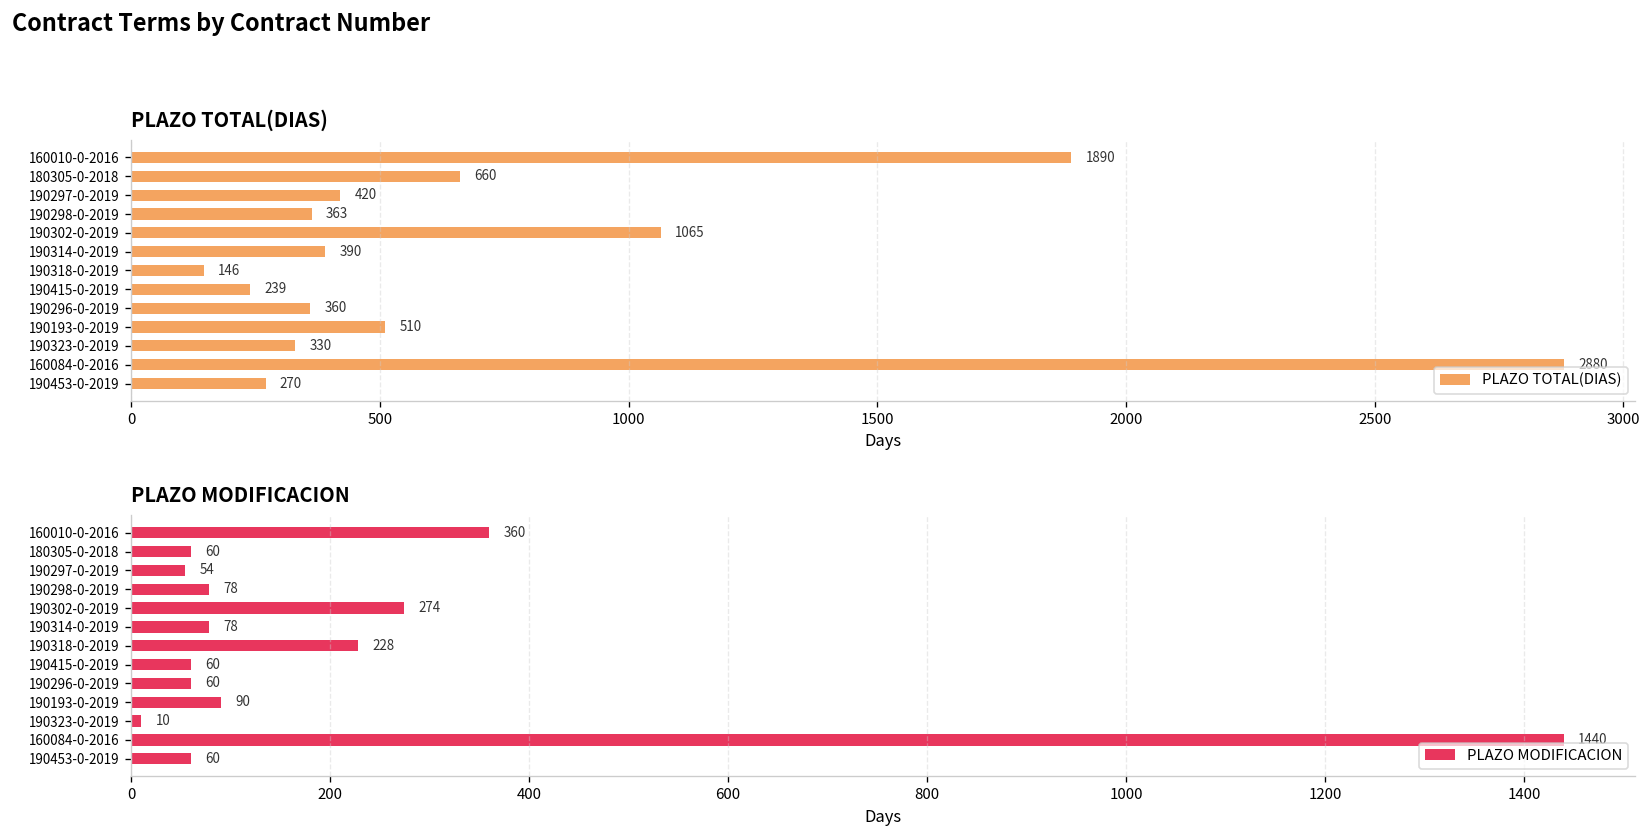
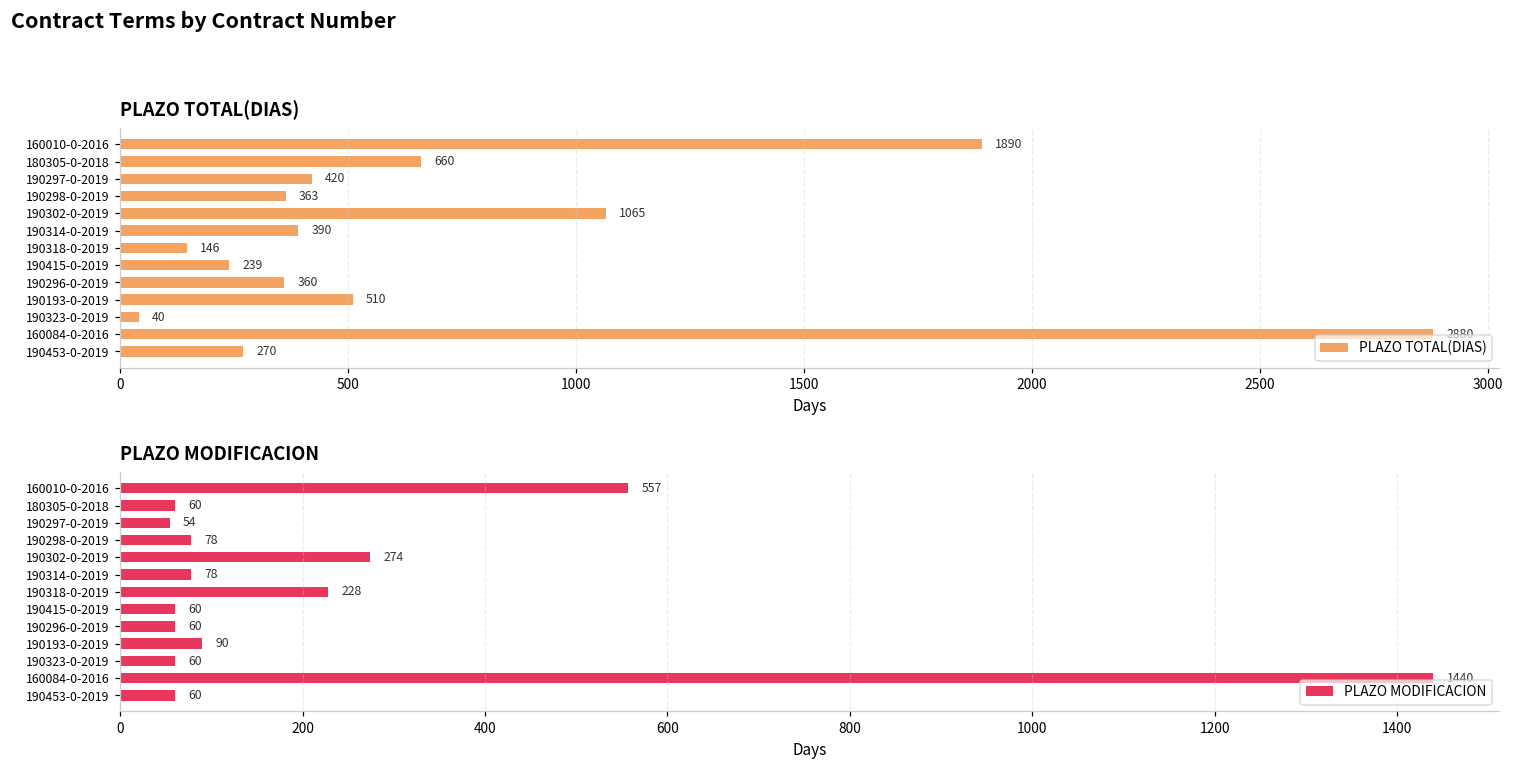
PLAZO TOTAL(DIAS), 190323-0-2019: 330 -> 40
PLAZO MODIFICACION, 160010-0-2016: 360 -> 557
PLAZO MODIFICACION, 190323-0-2019: 10 -> 60
